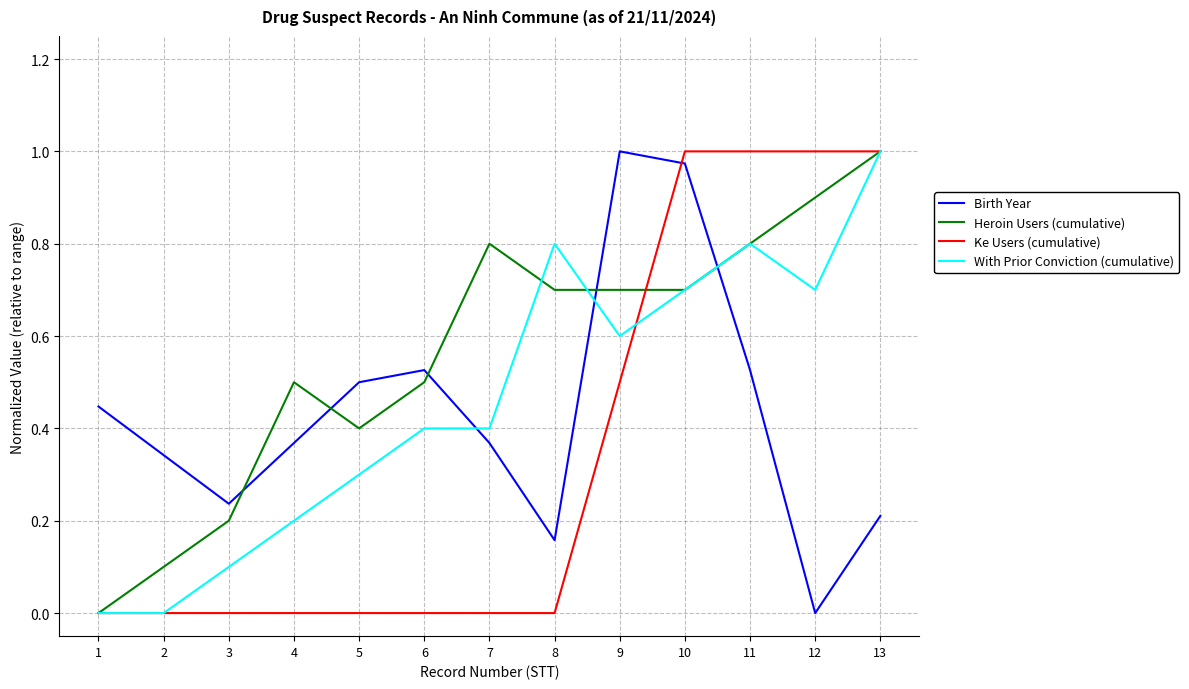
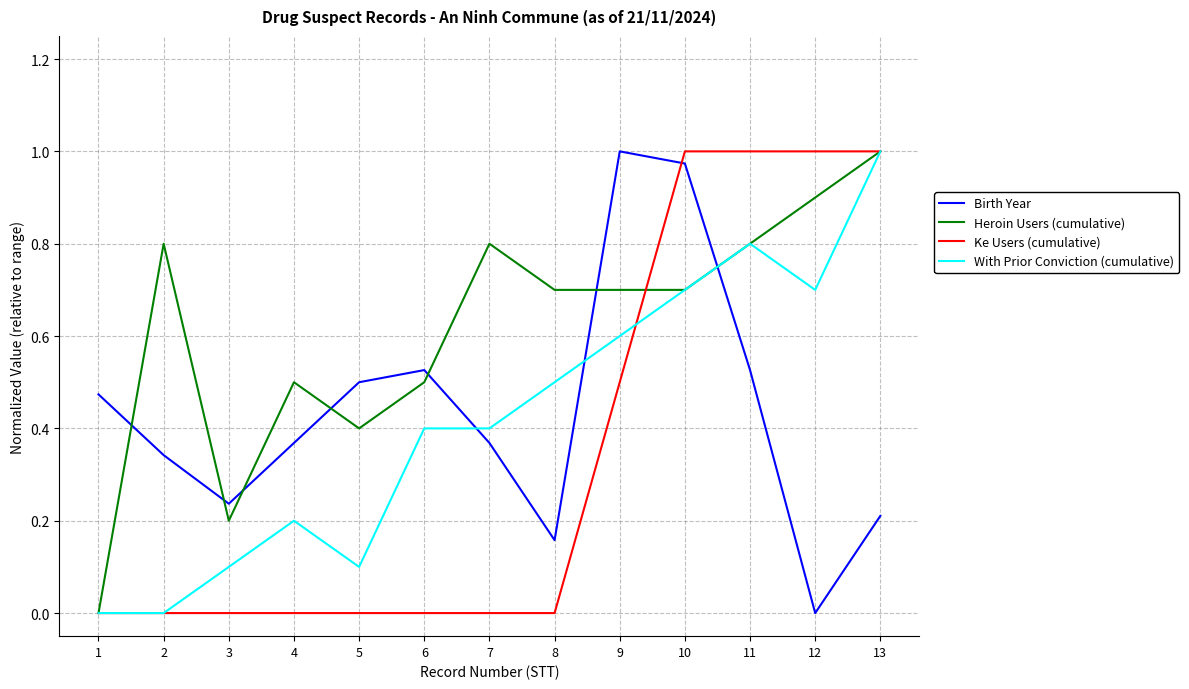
Birth Year, 1: 0.45 -> 0.47
Heroin Users (cumulative), 2: 0.10 -> 0.80
With Prior Conviction (cumulative), 5: 0.30 -> 0.10
With Prior Conviction (cumulative), 8: 0.80 -> 0.50
